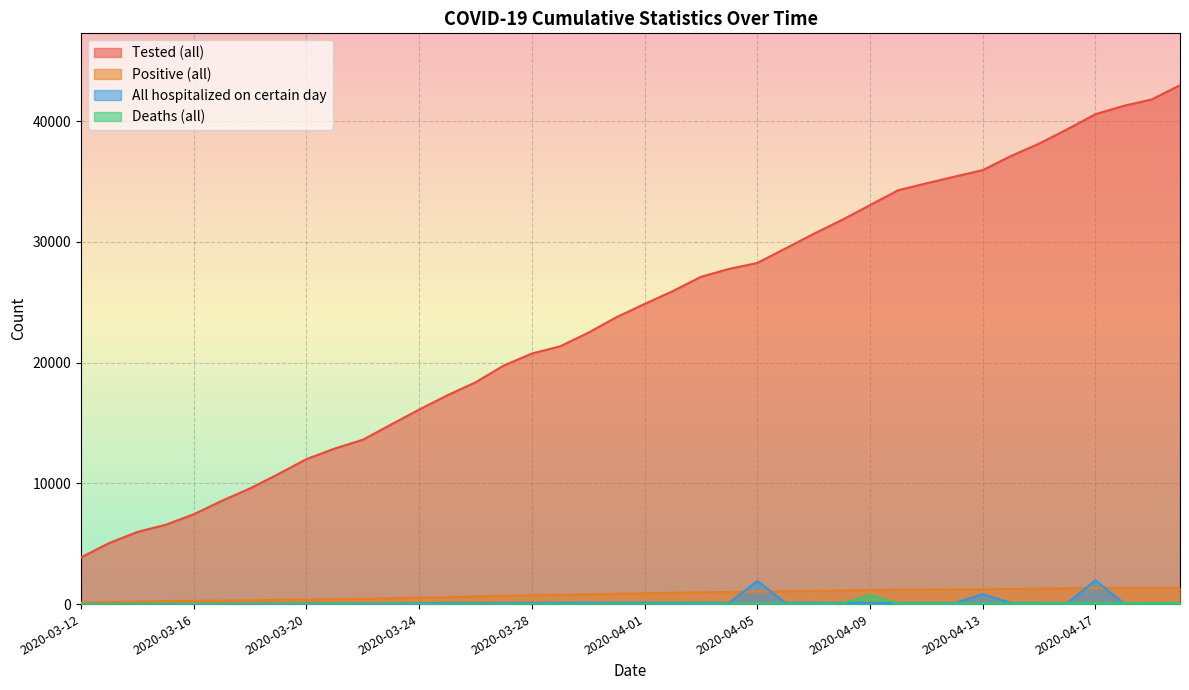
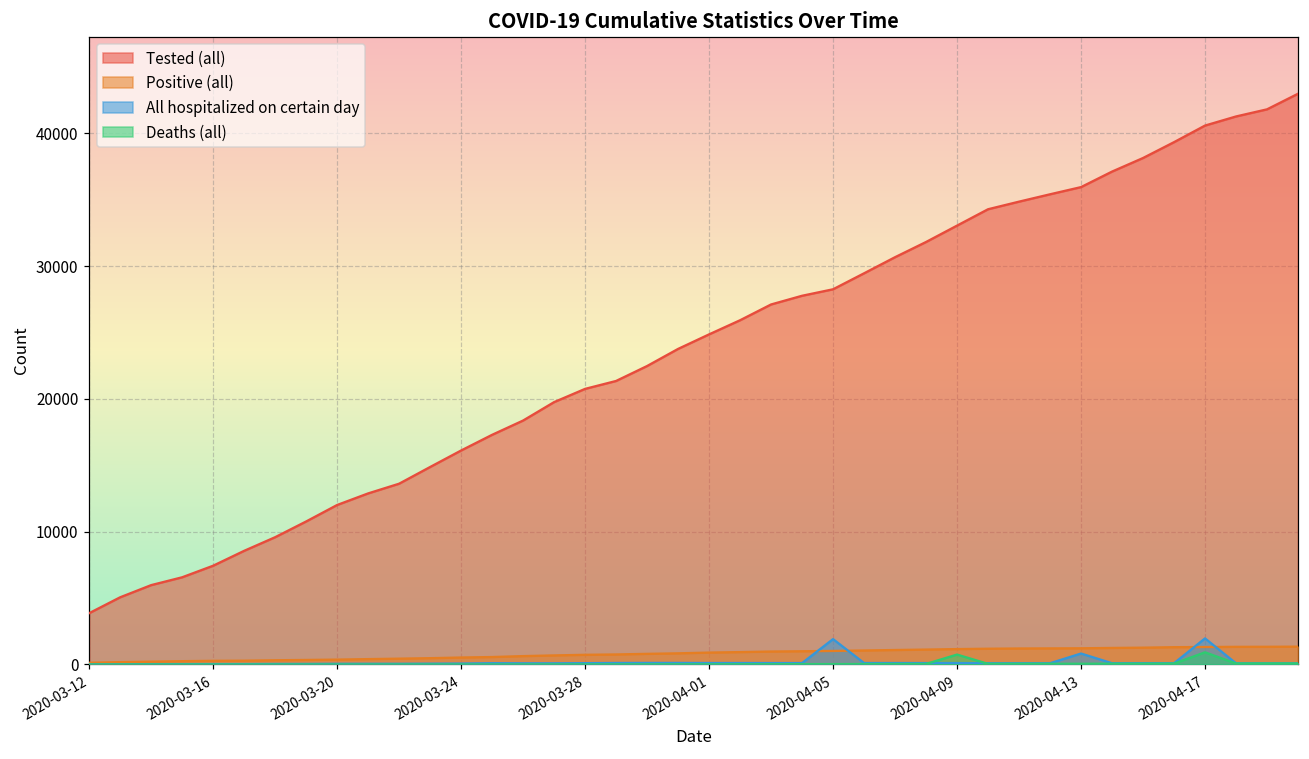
Deaths (all), 2020-04-17: 100 -> 900
